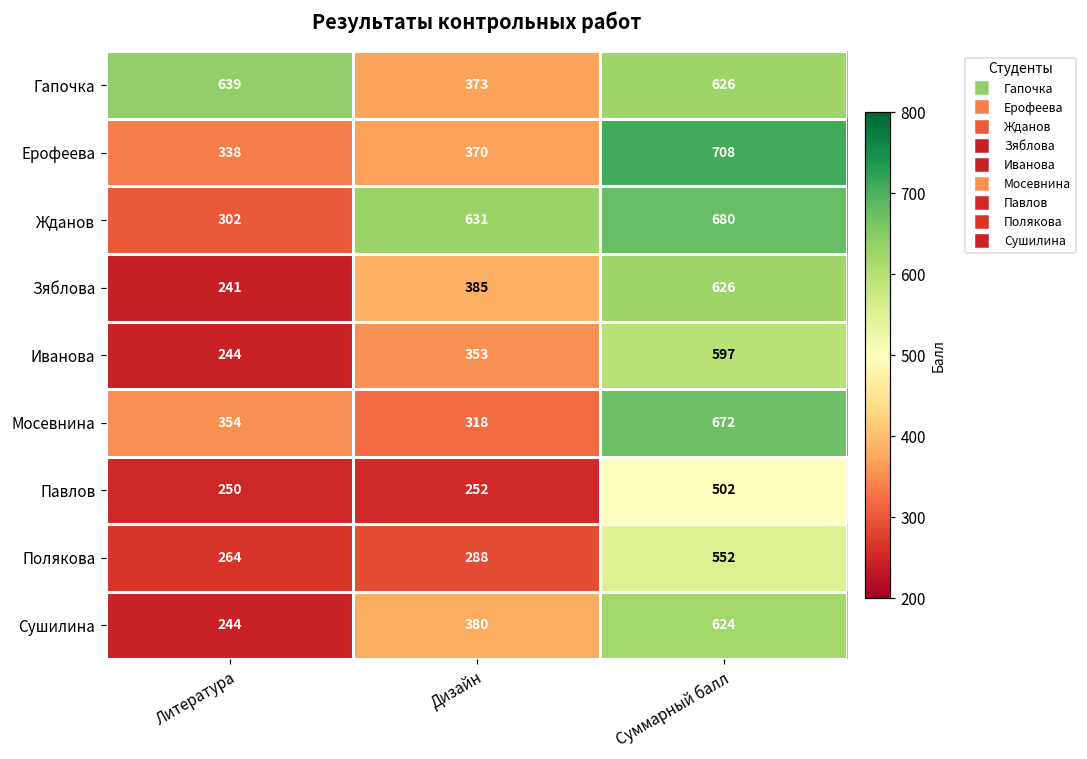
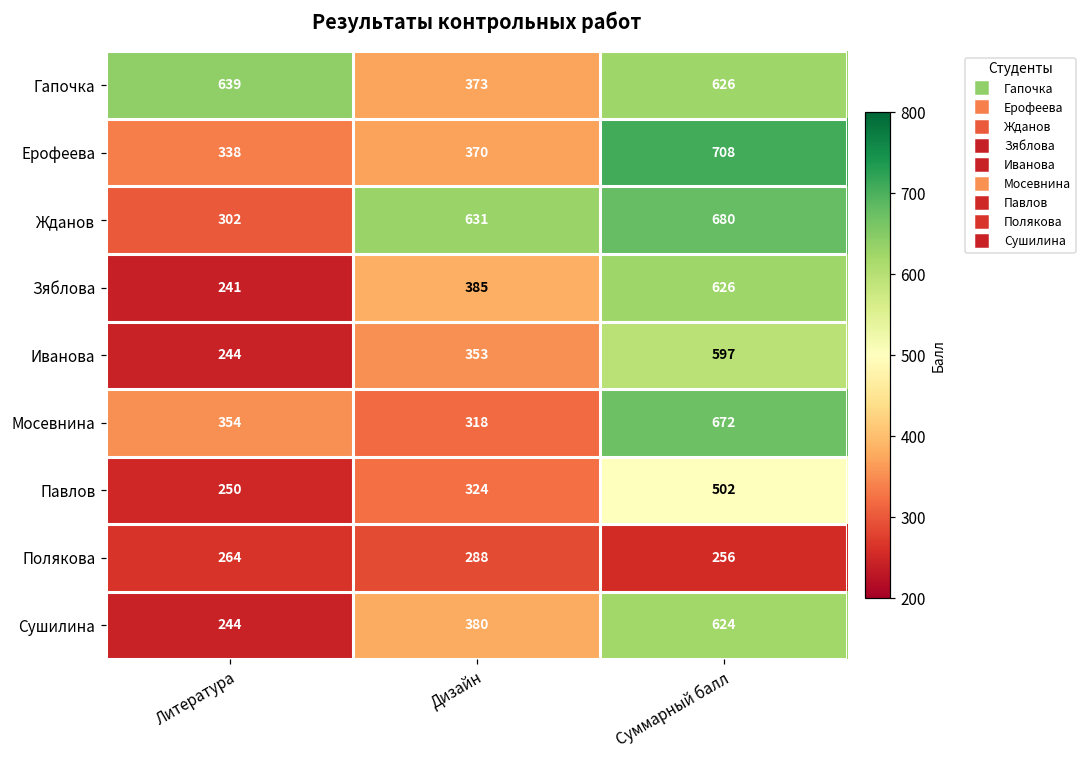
Павлов, Дизайн: 252 -> 324
Полякова, Суммарный балл: 552 -> 256
